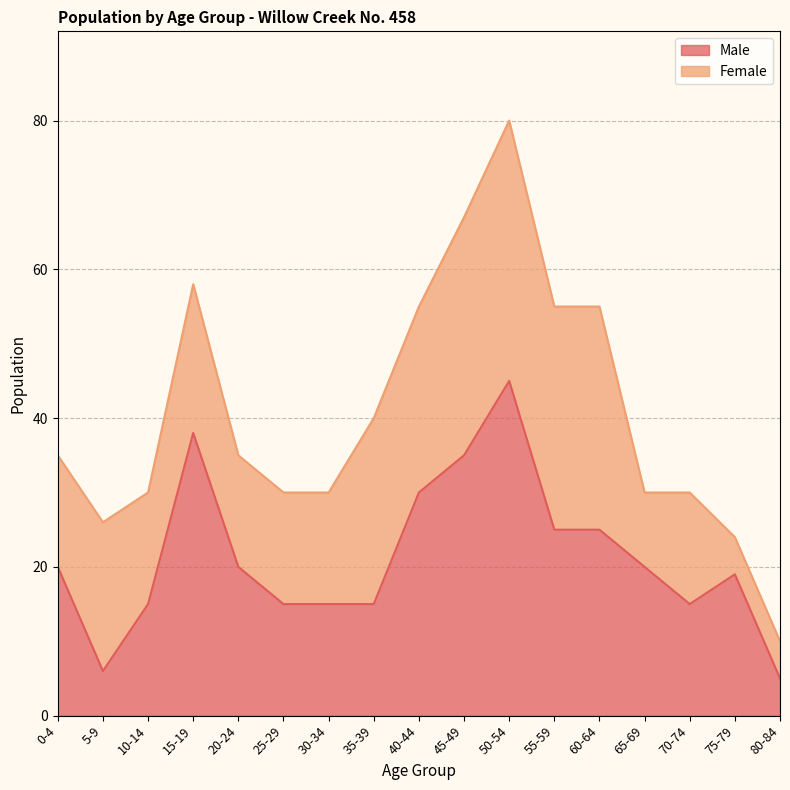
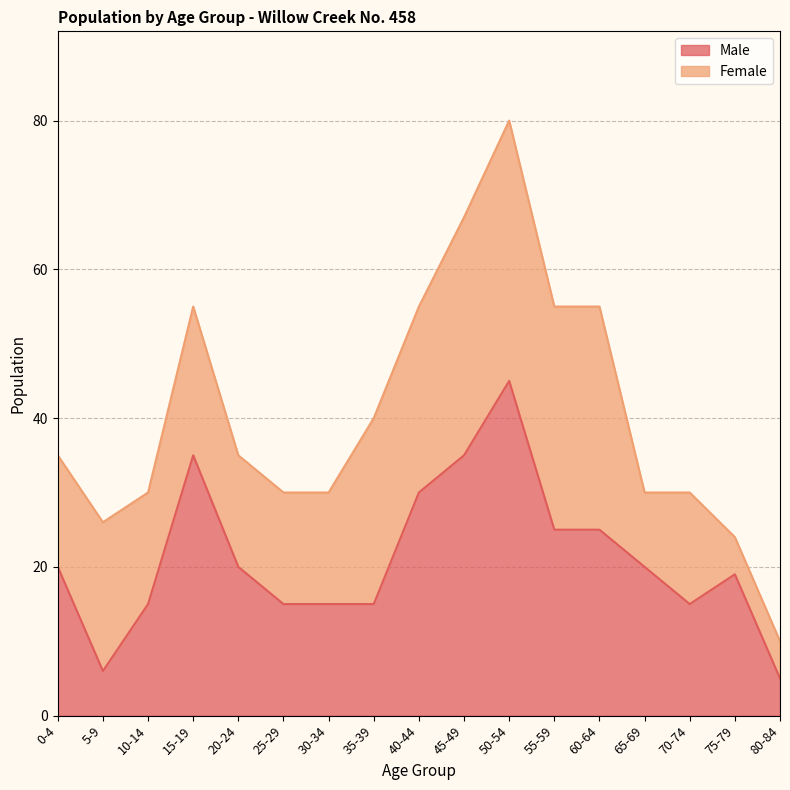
Male, 15-19: 38 -> 35
